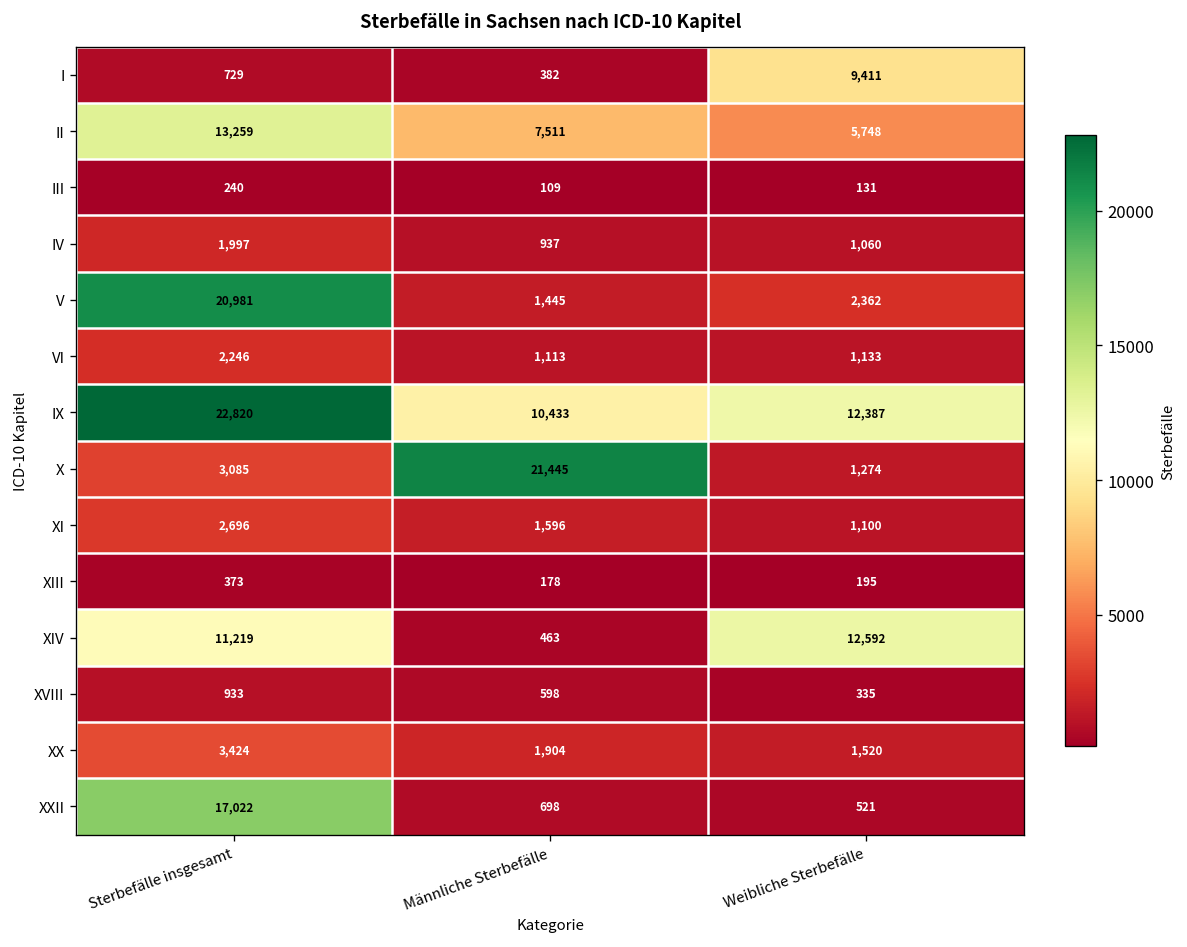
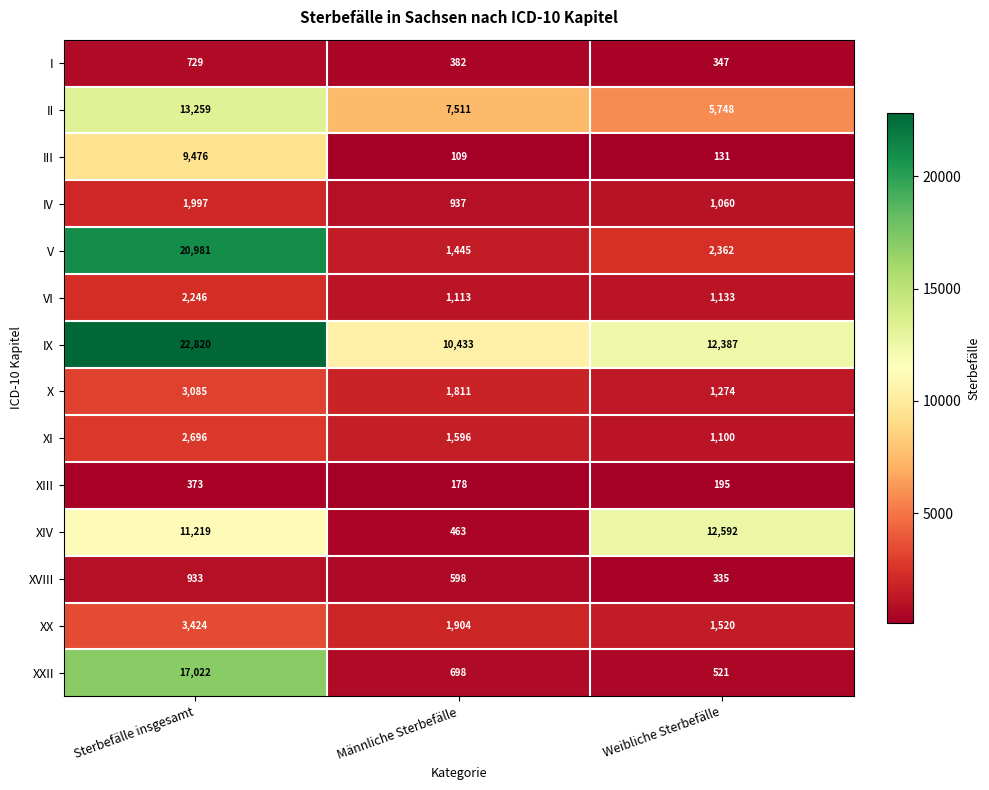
I, Weibliche Sterbefälle: 9,411 -> 347
III, Sterbefälle insgesamt: 240 -> 9,476
X, Männliche Sterbefälle: 21,445 -> 1,811
